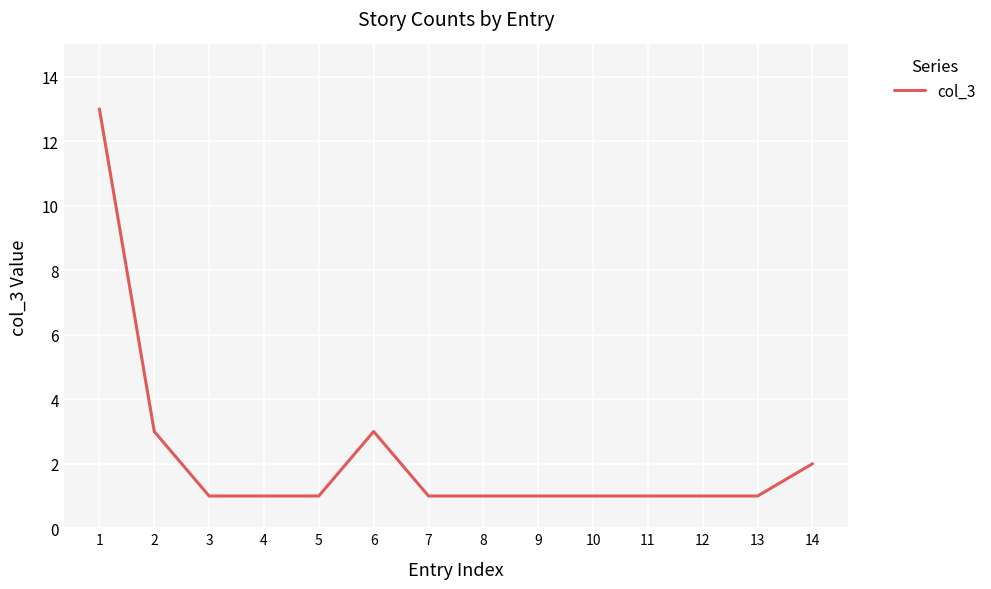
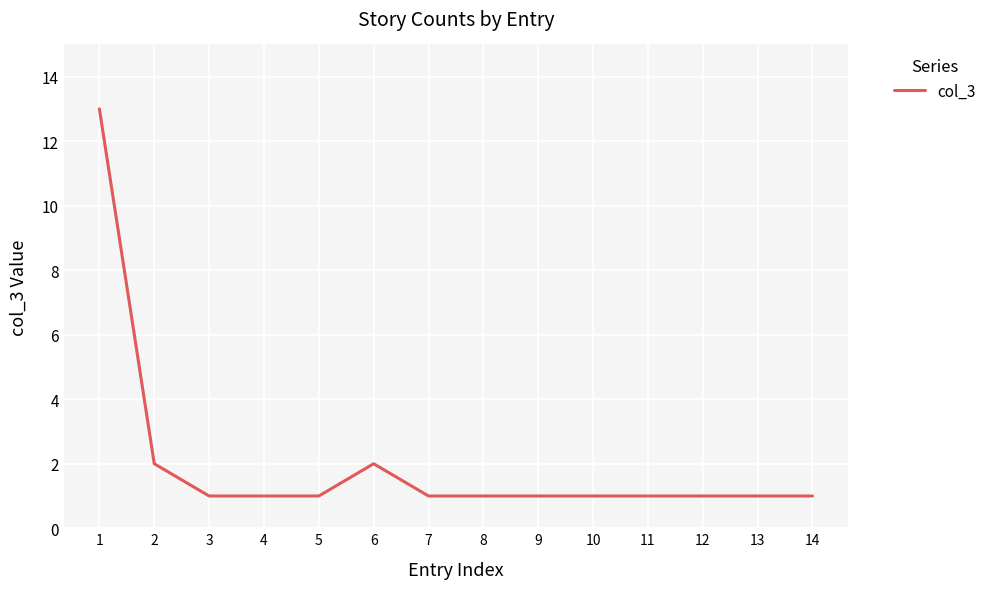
2: 3 -> 2
6: 3 -> 2
14: 2 -> 1
